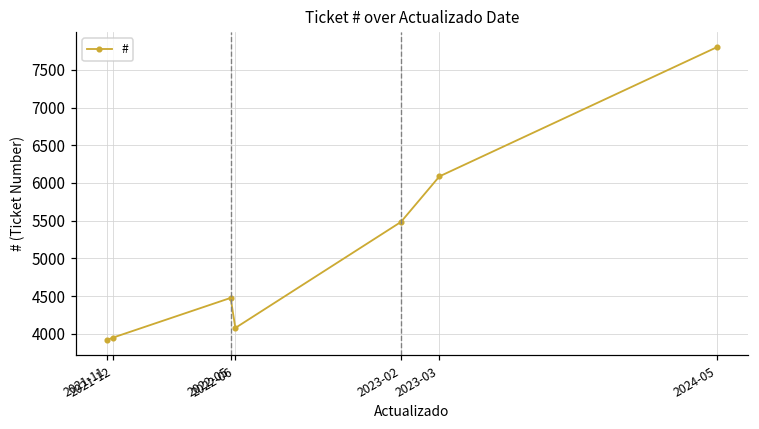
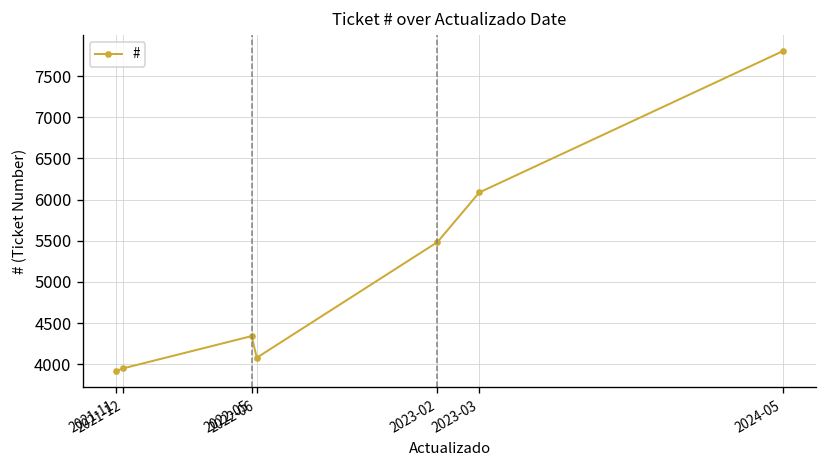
2022-05: 4500 -> 4300
